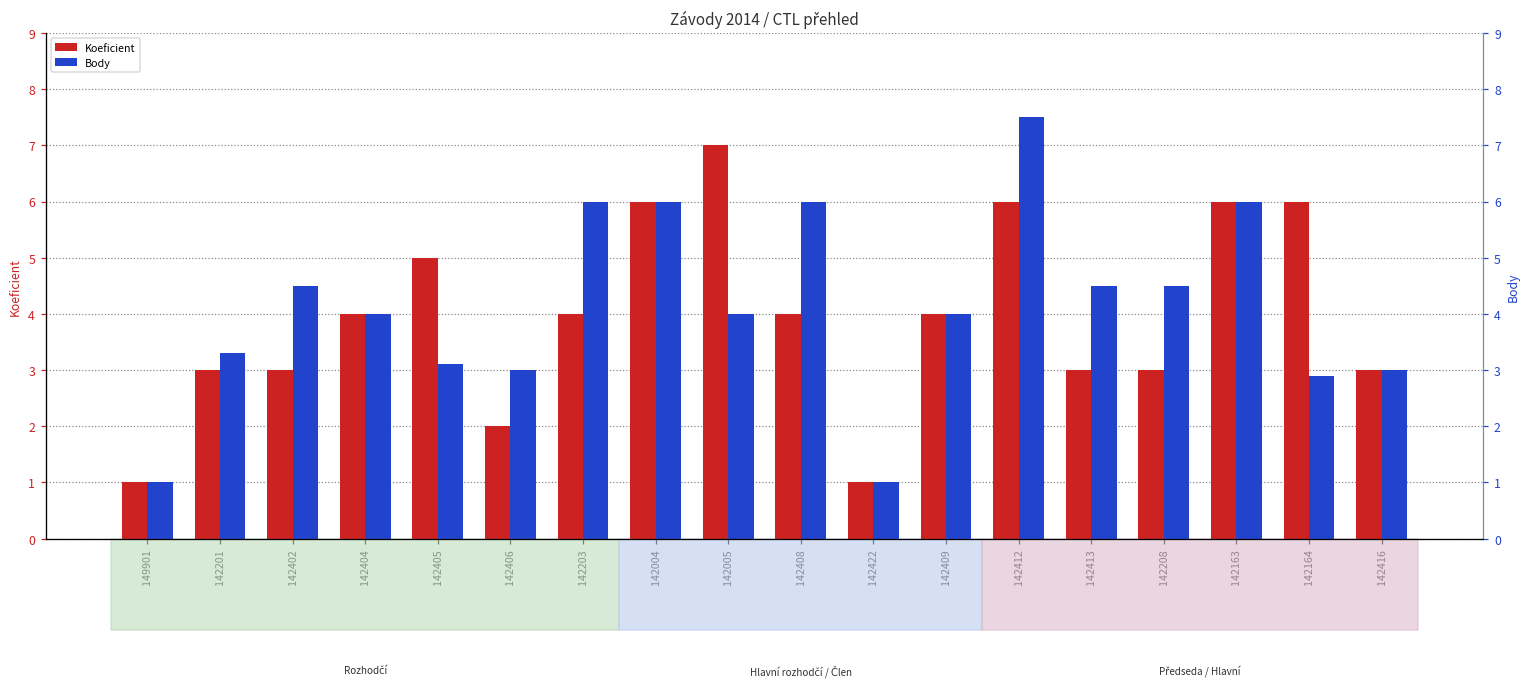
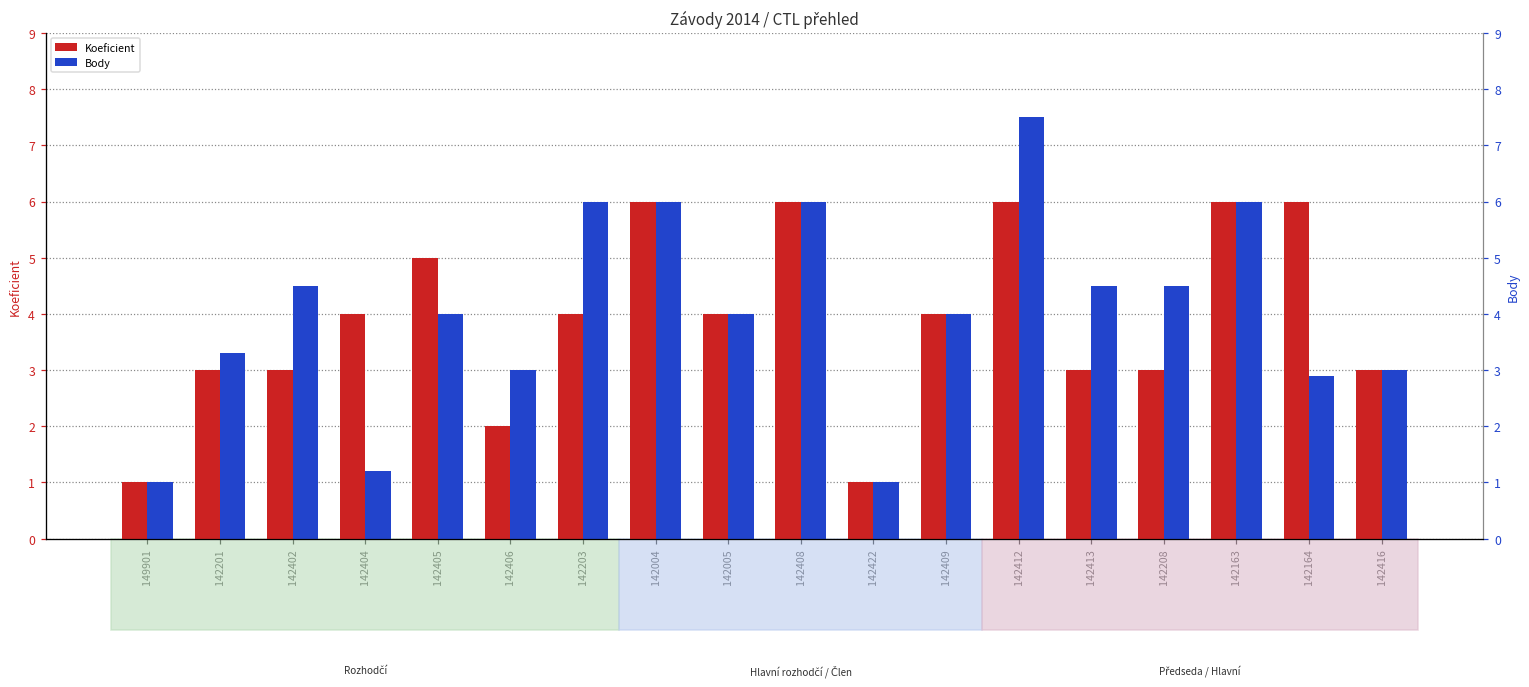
Body, 142404: 4.0 -> 1.2
Body, 142405: 3.1 -> 4.0
Koeficient, 142005: 7 -> 4
Koeficient, 142408: 4 -> 6
